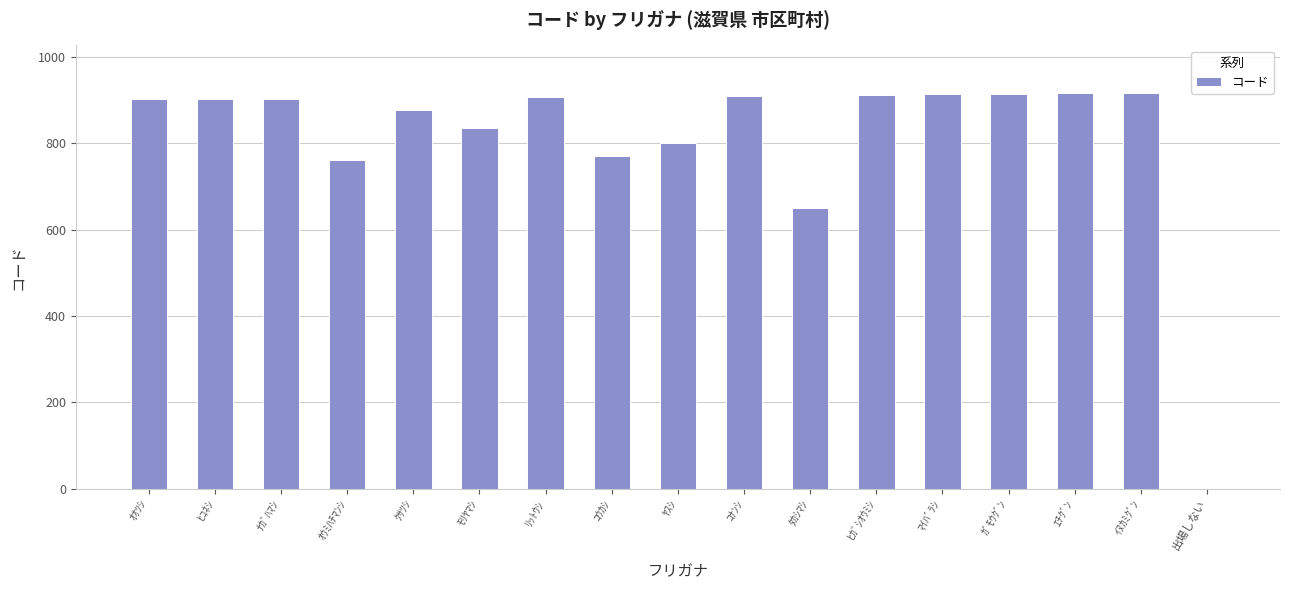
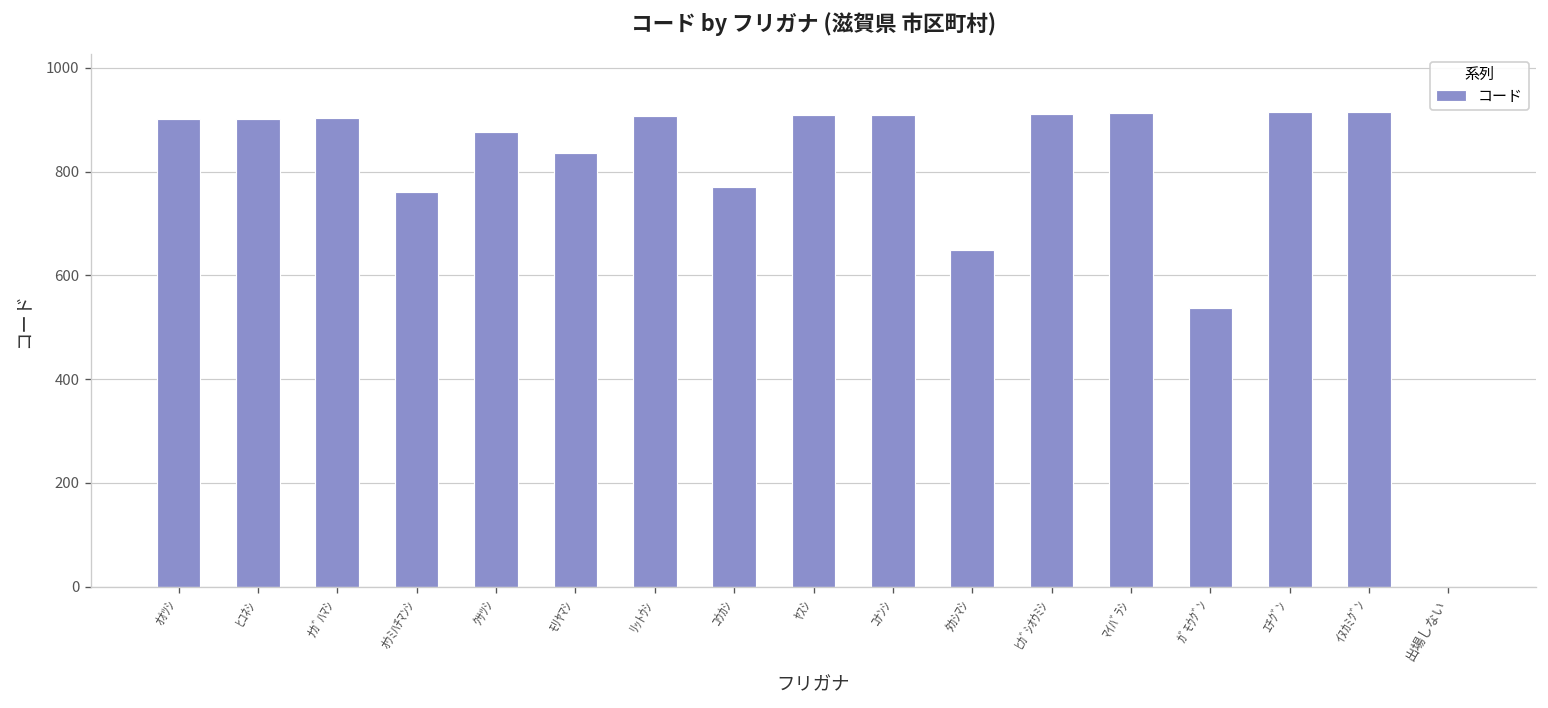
ﾔｽｼ: 800 -> 910
ｶﾞﾓｳｸﾞﾝ: 910 -> 540
